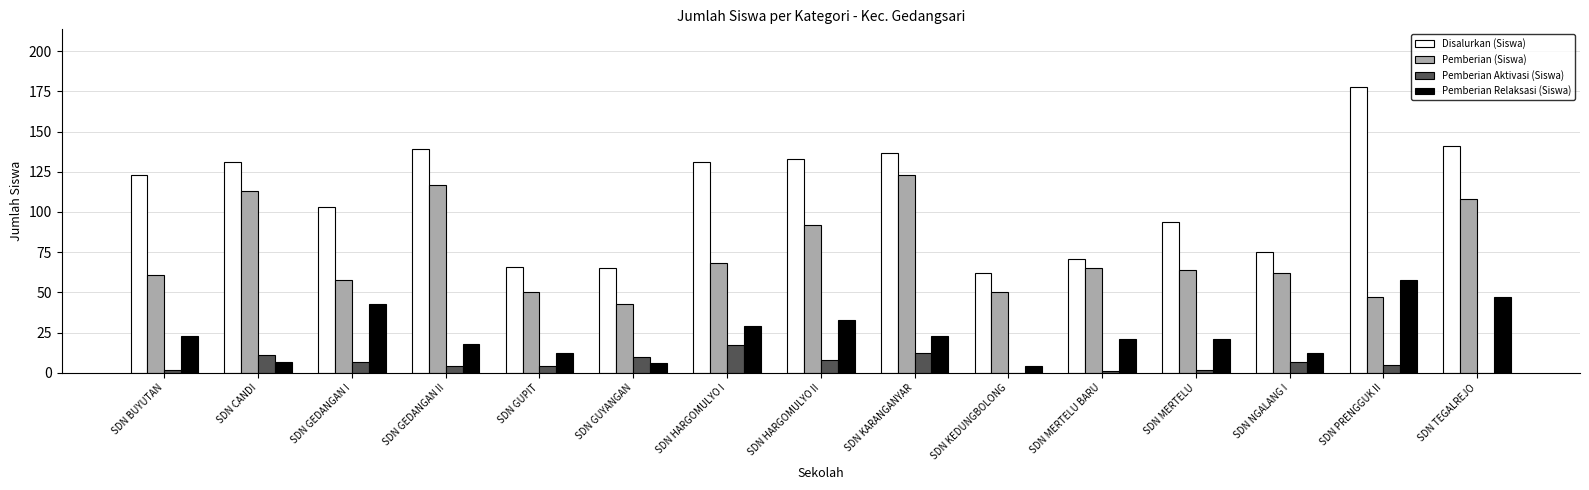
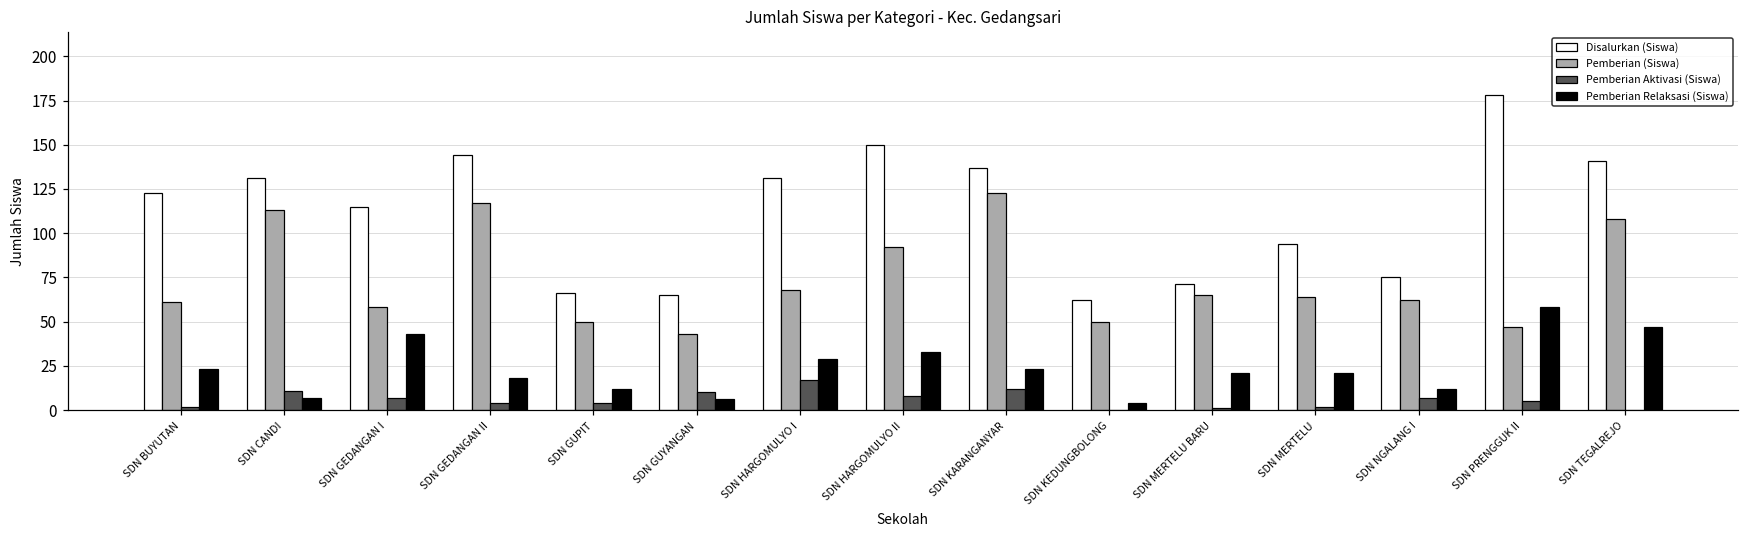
Disalurkan (Siswa), SDN GEDANGAN I: 103 -> 115
Disalurkan (Siswa), SDN GEDANGAN II: 139 -> 144
Disalurkan (Siswa), SDN HARGOMULYO II: 133 -> 150
